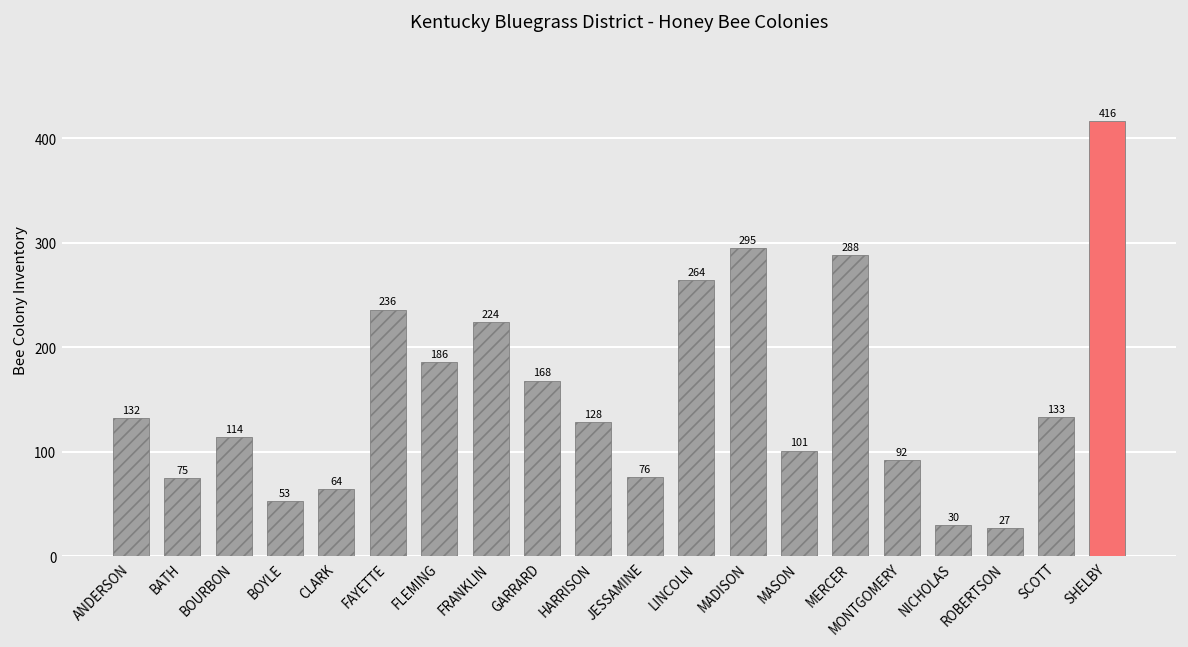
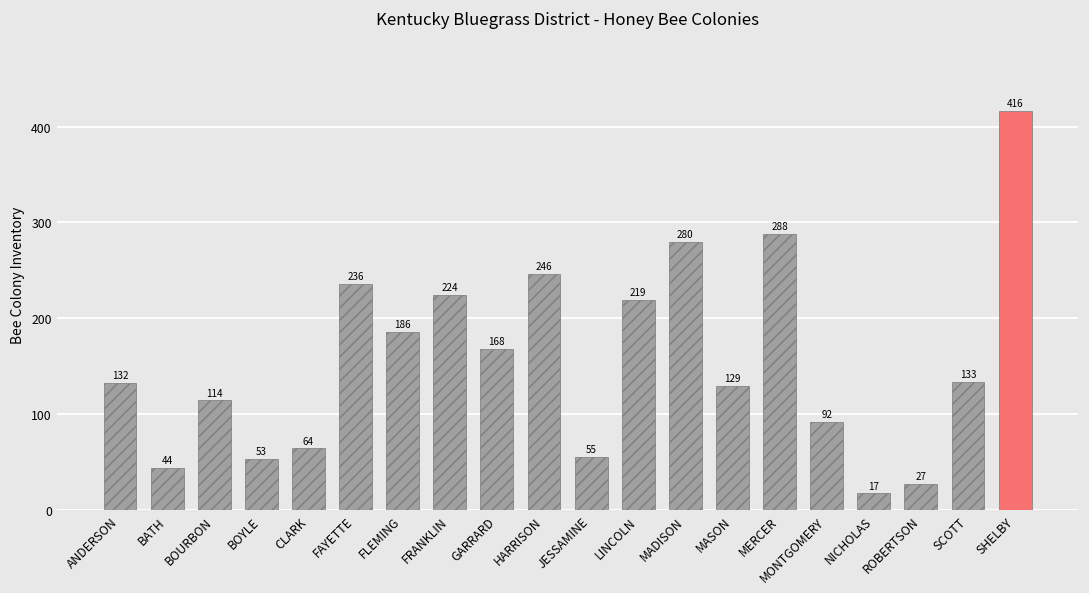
BATH: 75 -> 44
HARRISON: 128 -> 246
JESSAMINE: 76 -> 55
LINCOLN: 264 -> 219
MADISON: 295 -> 280
MASON: 101 -> 129
NICHOLAS: 30 -> 17
